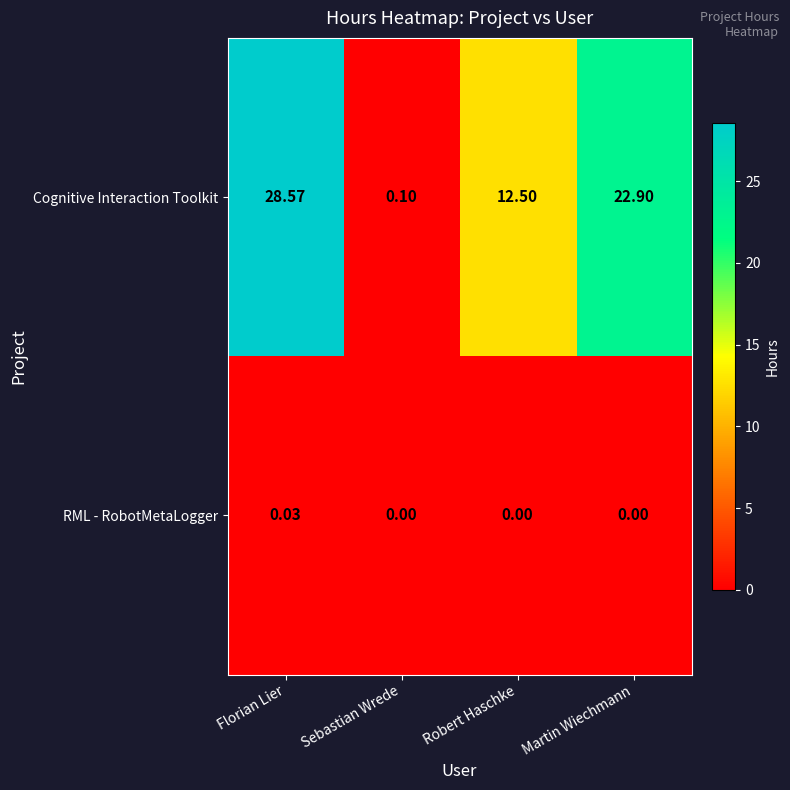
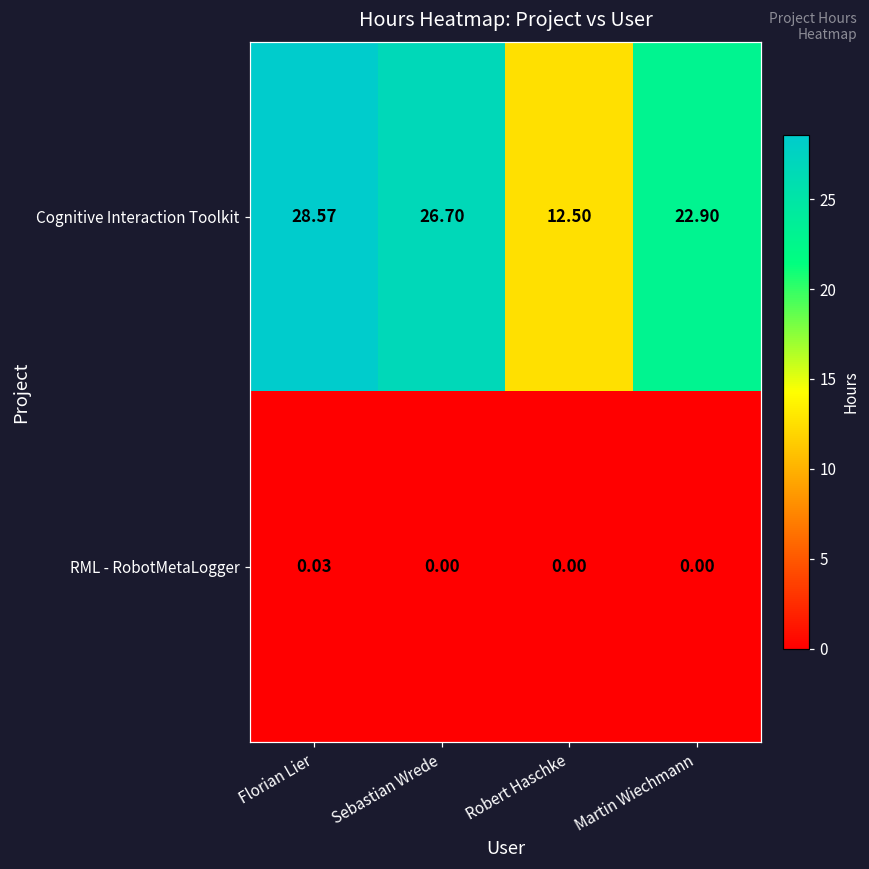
Cognitive Interaction Toolkit, Sebastian Wrede: 0.10 -> 26.70
